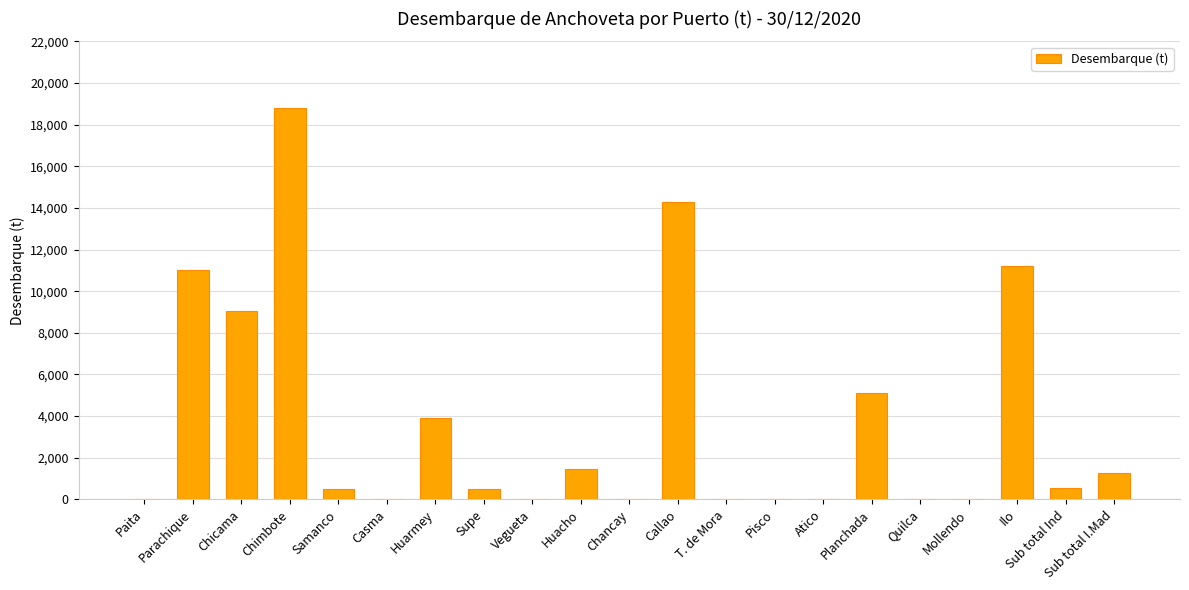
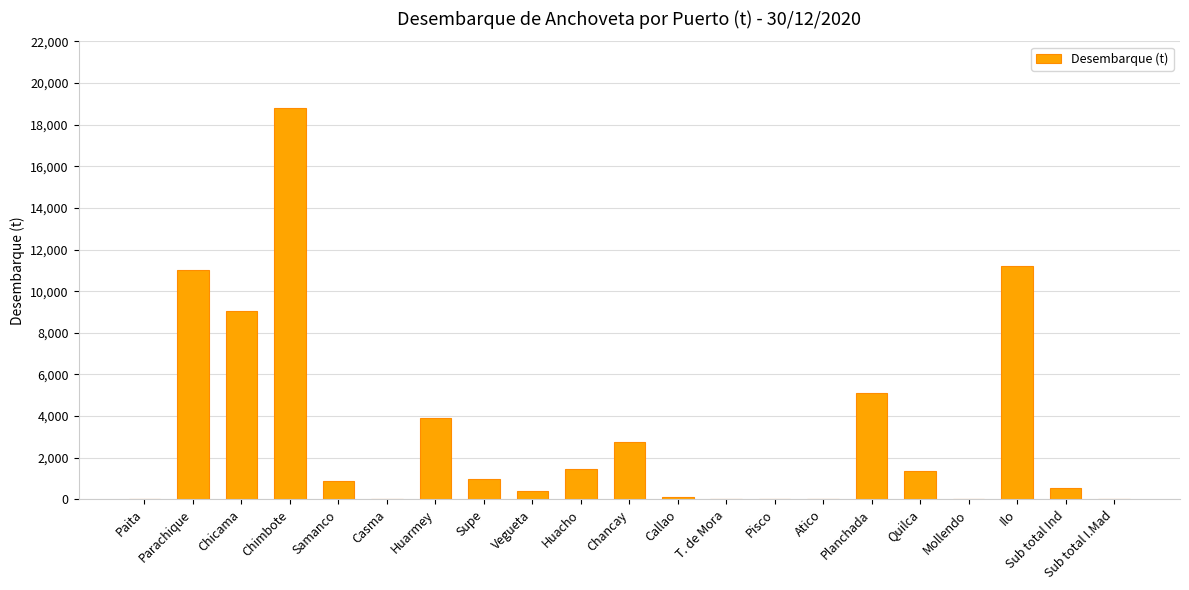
Samanco: 500 -> 900
Supe: 500 -> 1,000
Vegueta: 0 -> 400
Chancay: 0 -> 2,800
Callao: 14,300 -> 100
Quilca: 0 -> 1,300
Sub total I.Mad: 1,300 -> 0
